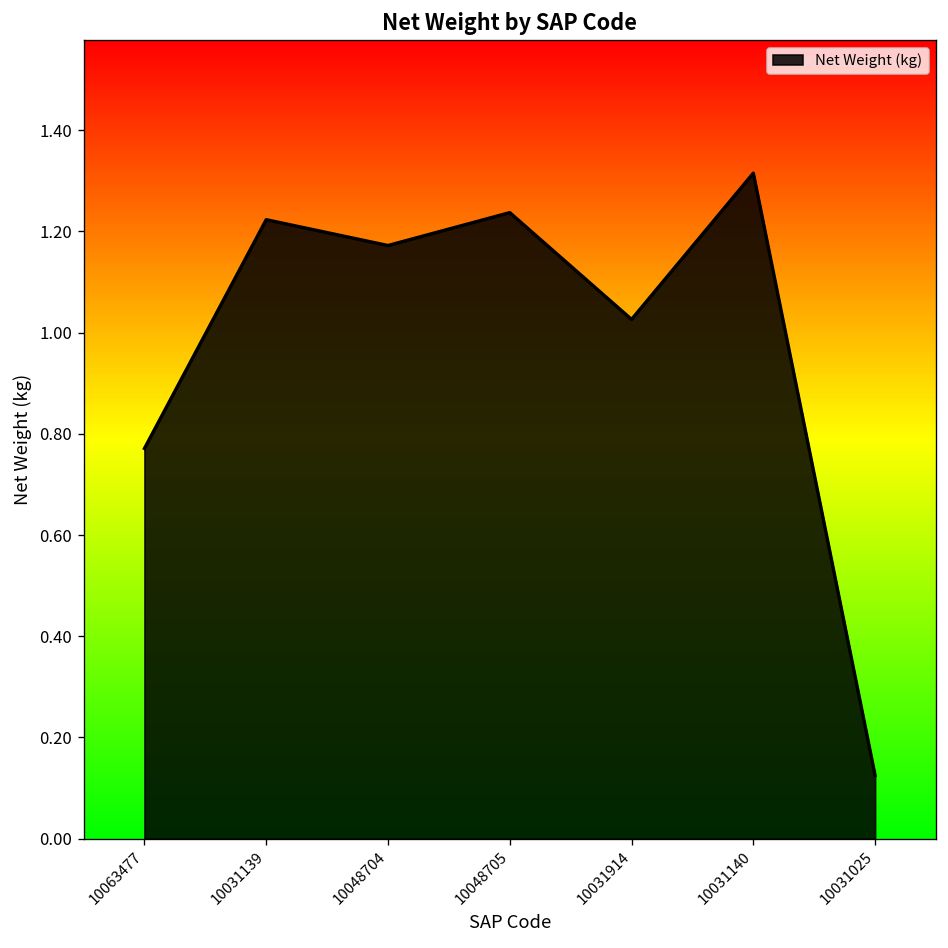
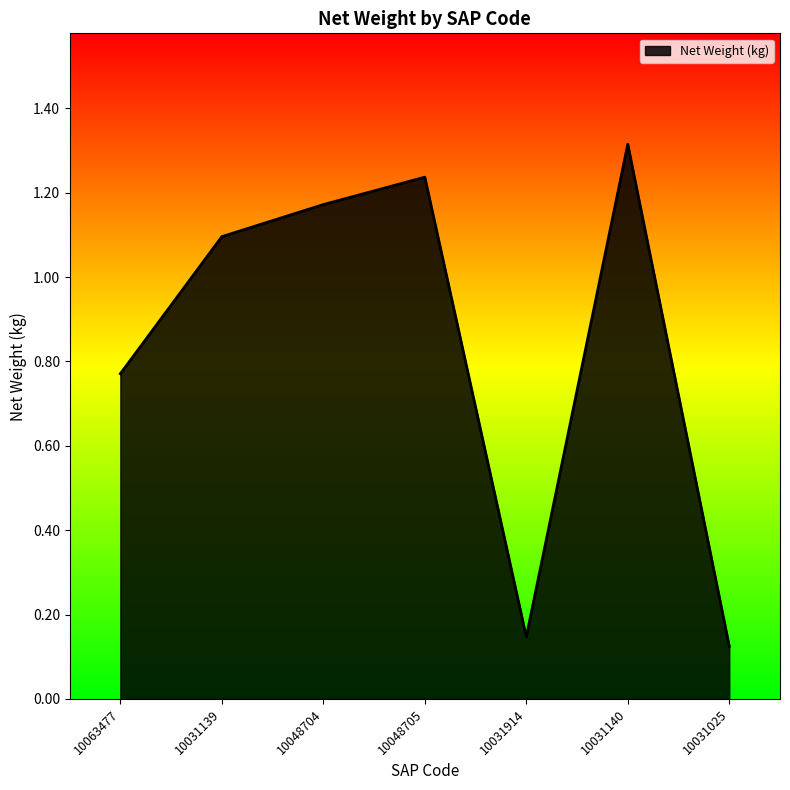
10031139: 1.22 -> 1.10
10031914: 1.03 -> 0.15
